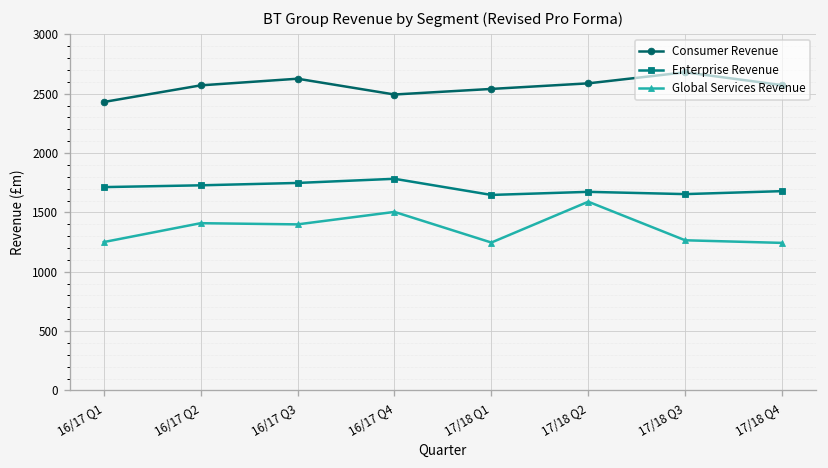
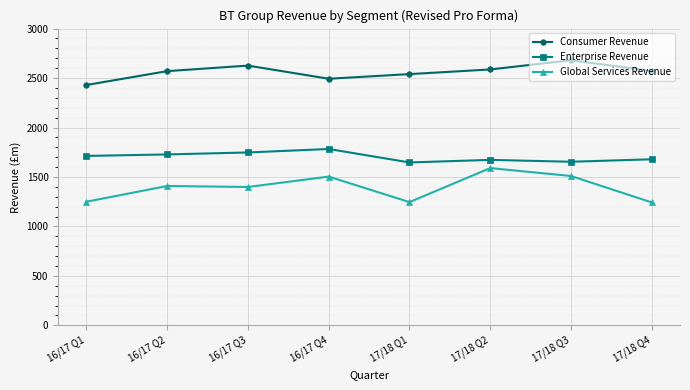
Global Services Revenue, 17/18 Q3: 1300 -> 1500
